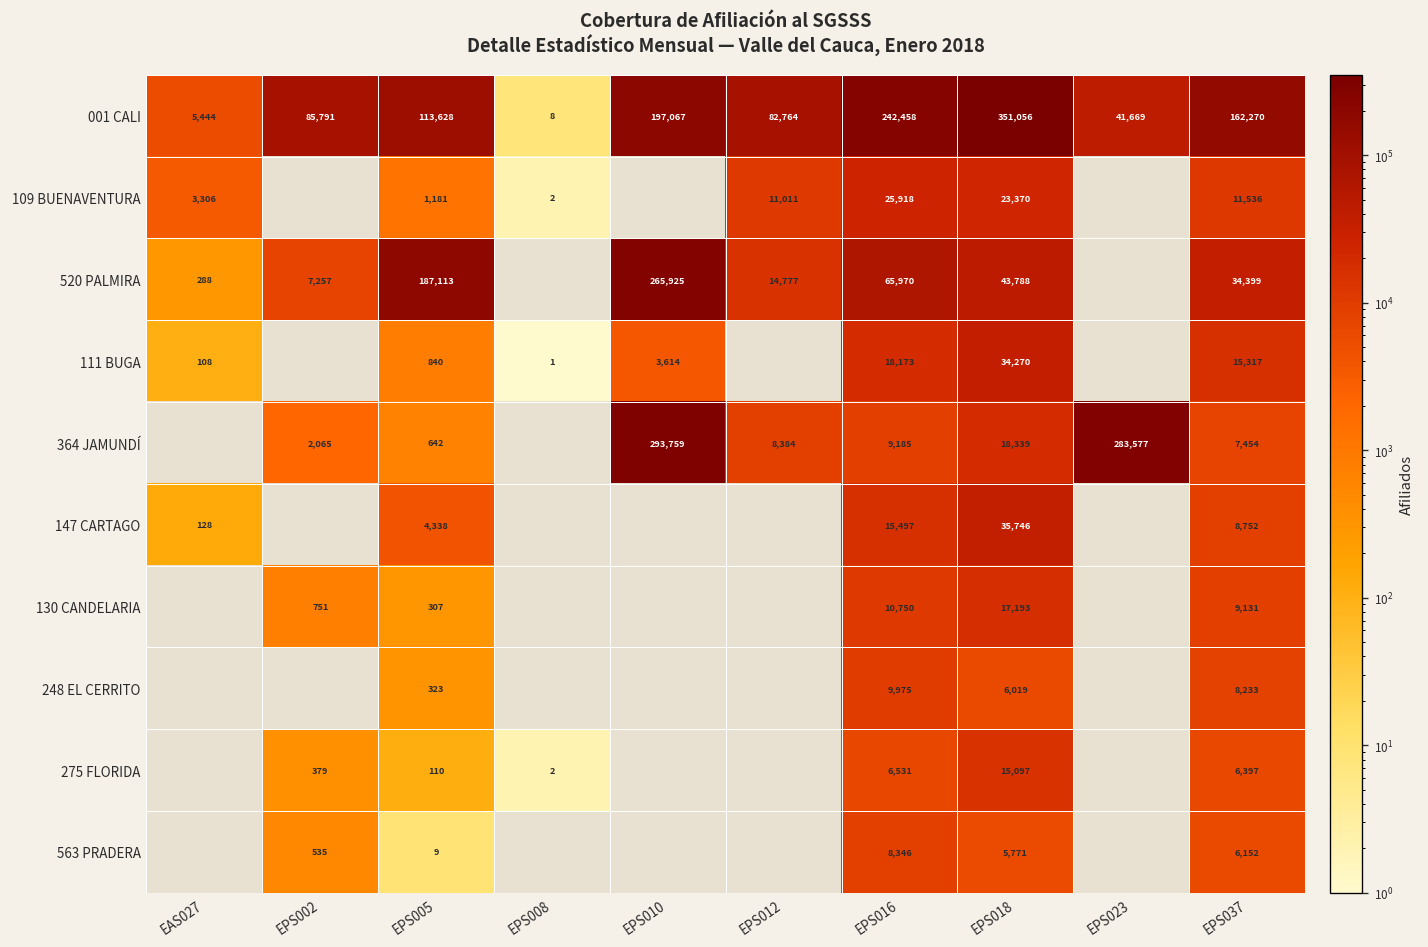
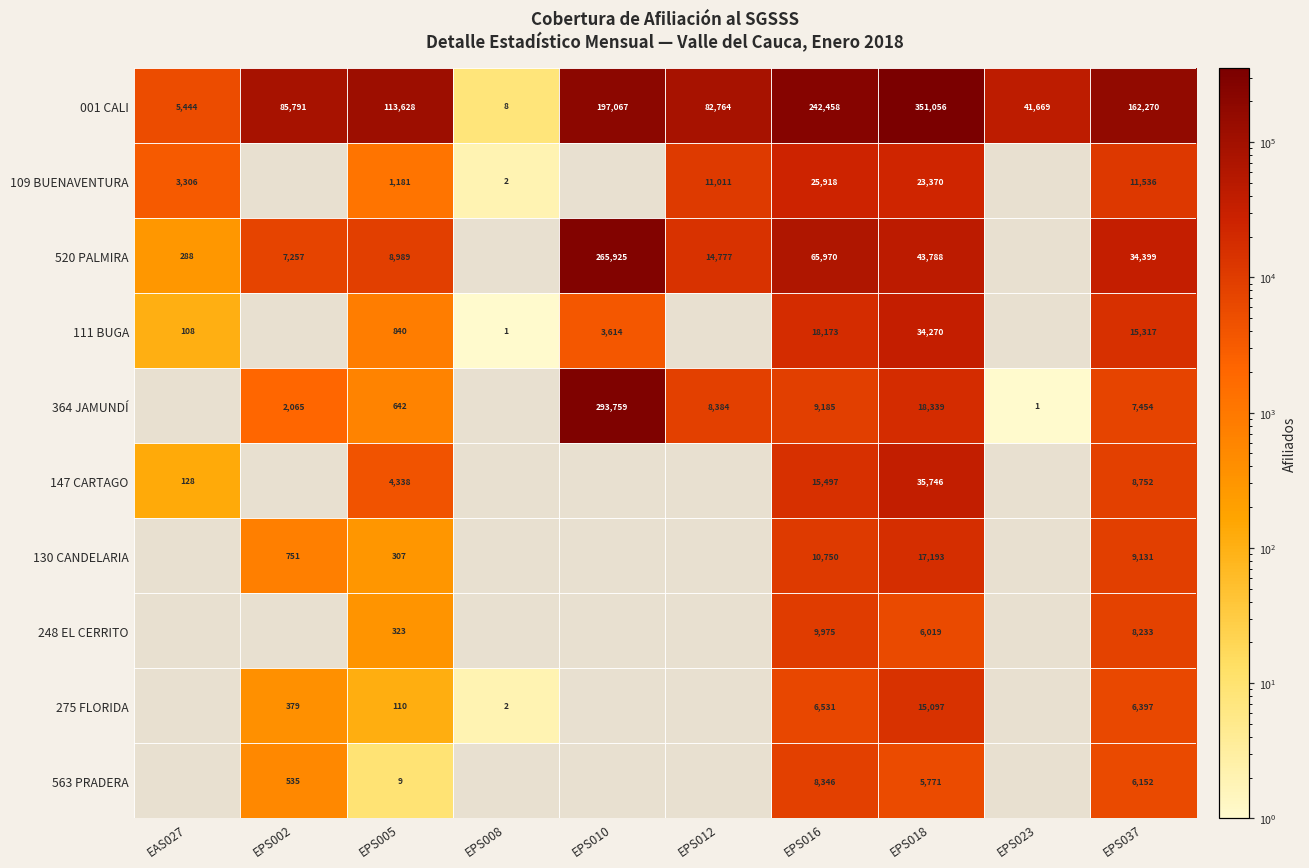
520 PALMIRA, EPS005: 187,113 -> 8,989
364 JAMUNDÍ, EPS023: 283,577 -> 1
